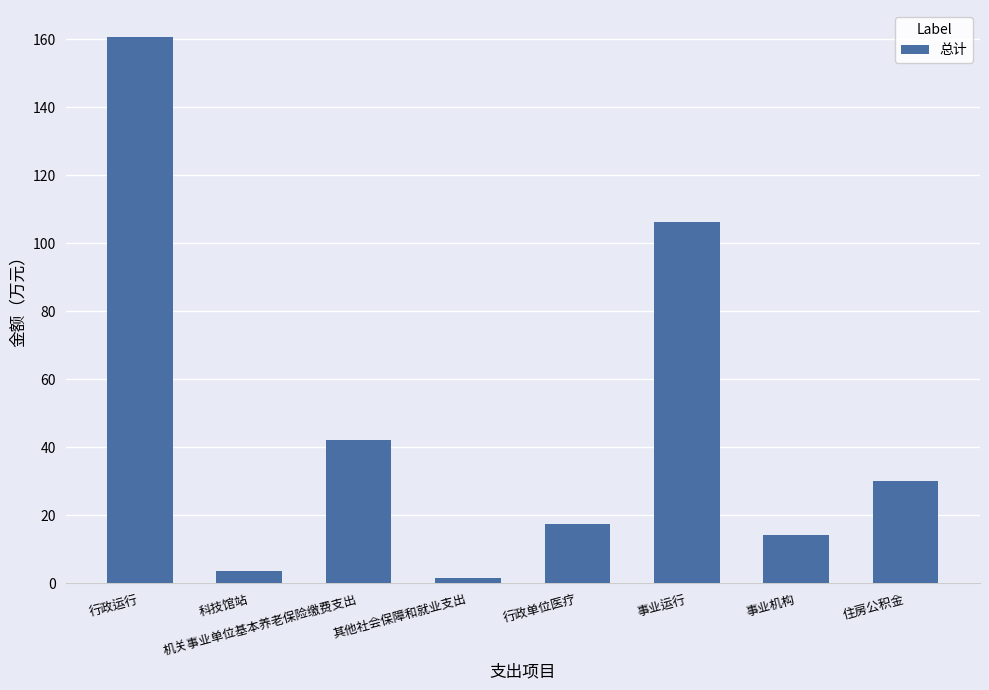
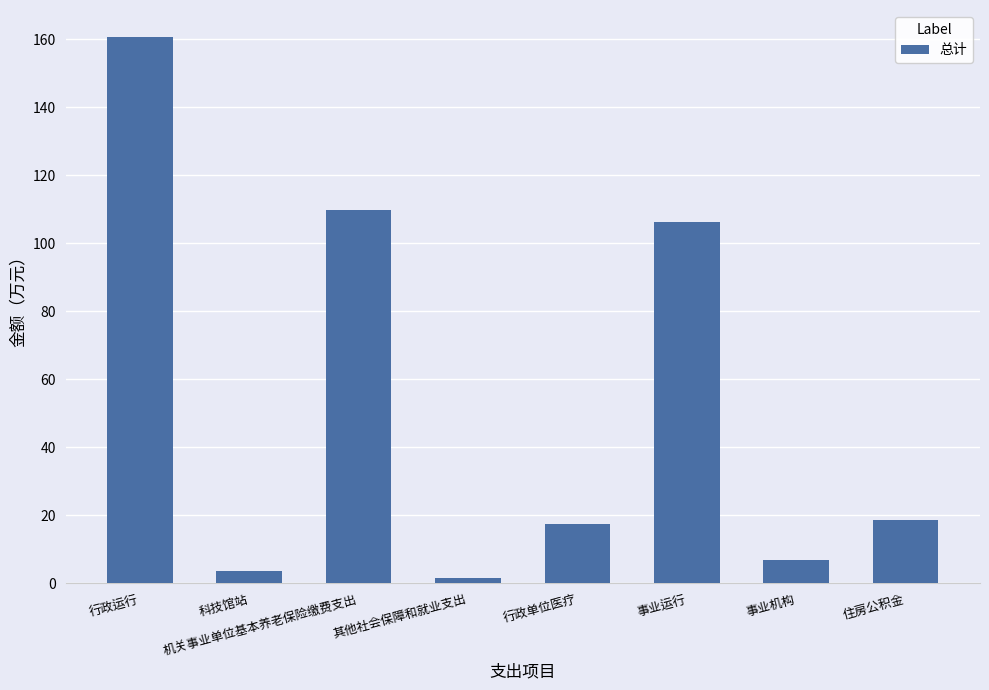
机关事业单位基本养老保险缴费支出: 42 -> 110
事业机构: 14 -> 7
住房公积金: 30 -> 19
